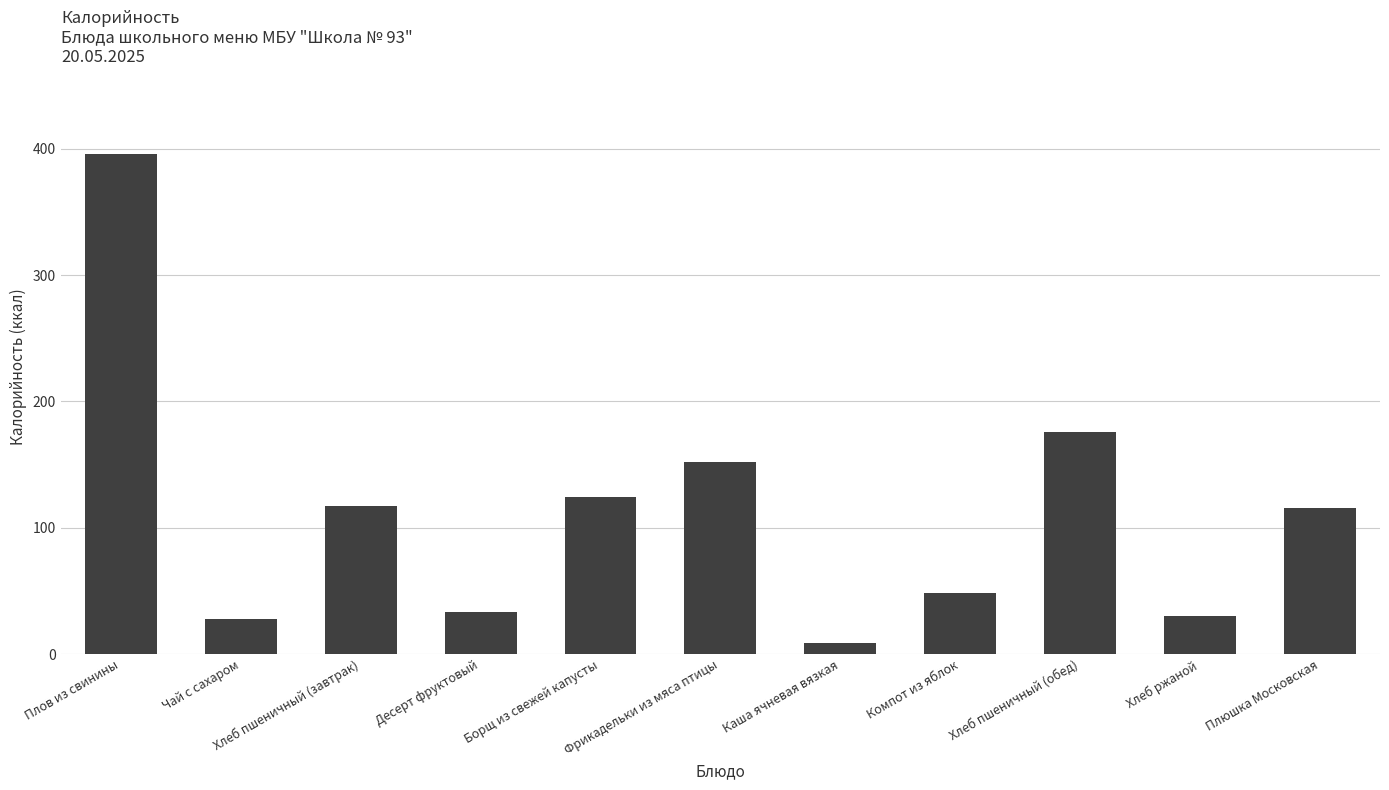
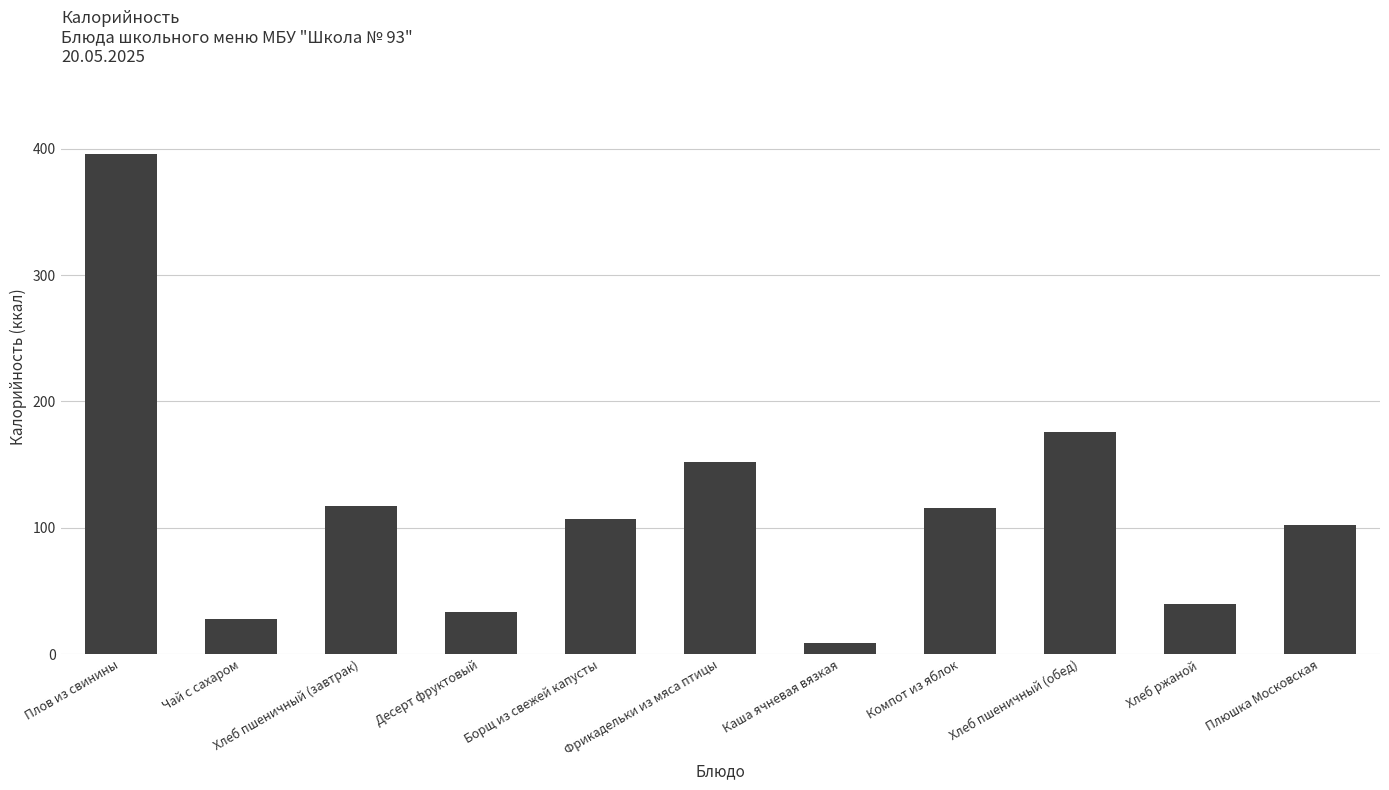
Борщ из свежей капусты: 124 -> 107
Компот из яблок: 49 -> 116
Хлеб ржаной: 30 -> 40
Плюшка Московская: 116 -> 102
